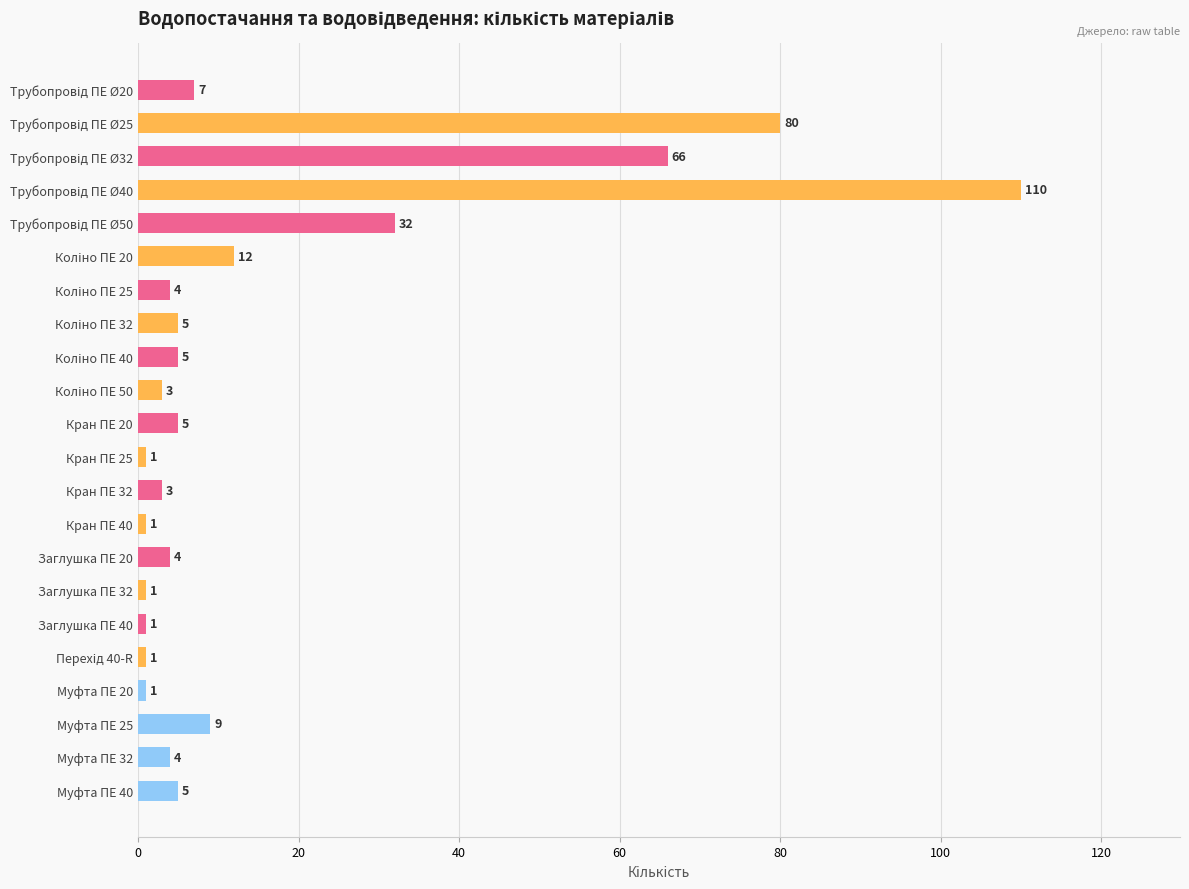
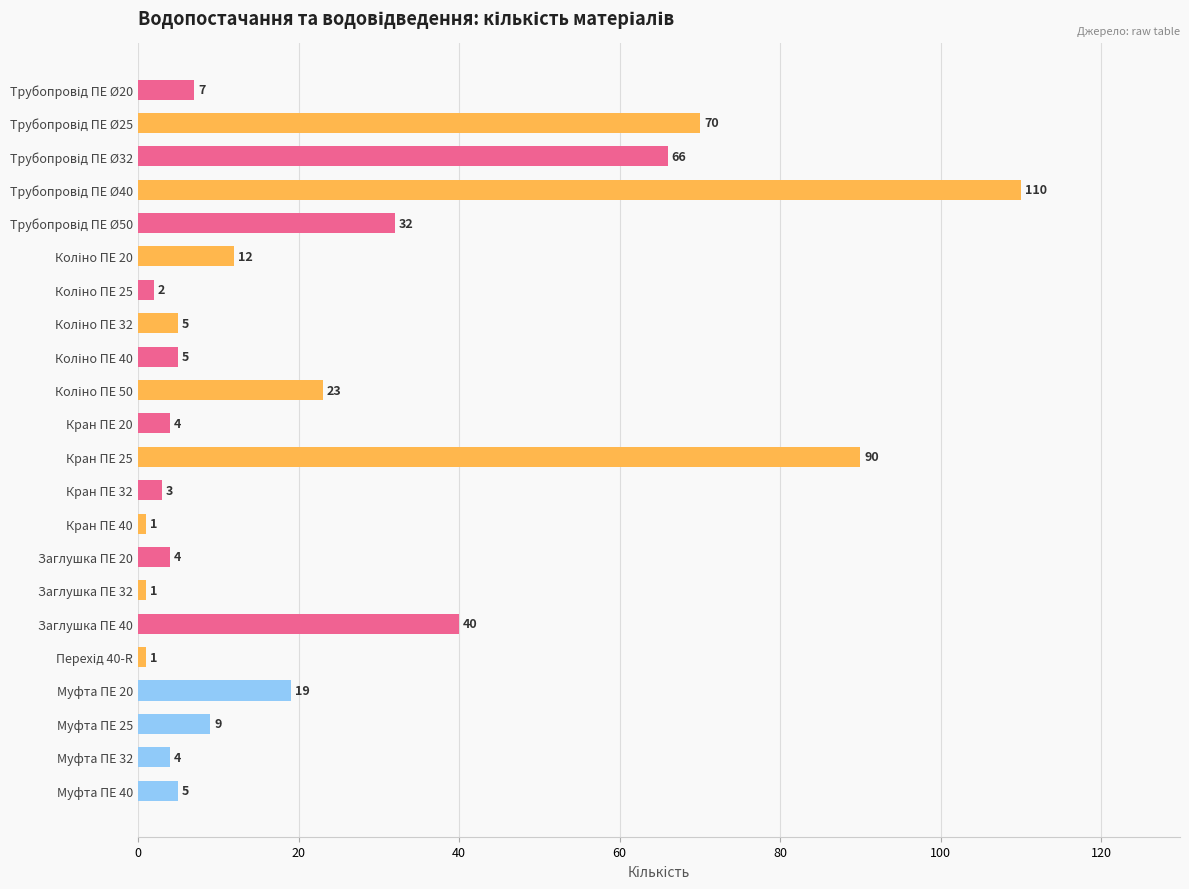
Трубопровід ПЕ Ø25: 80 -> 70
Коліно ПЕ 25: 4 -> 2
Коліно ПЕ 50: 3 -> 23
Кран ПЕ 20: 5 -> 4
Кран ПЕ 25: 1 -> 90
Заглушка ПЕ 40: 1 -> 40
Муфта ПЕ 20: 1 -> 19
